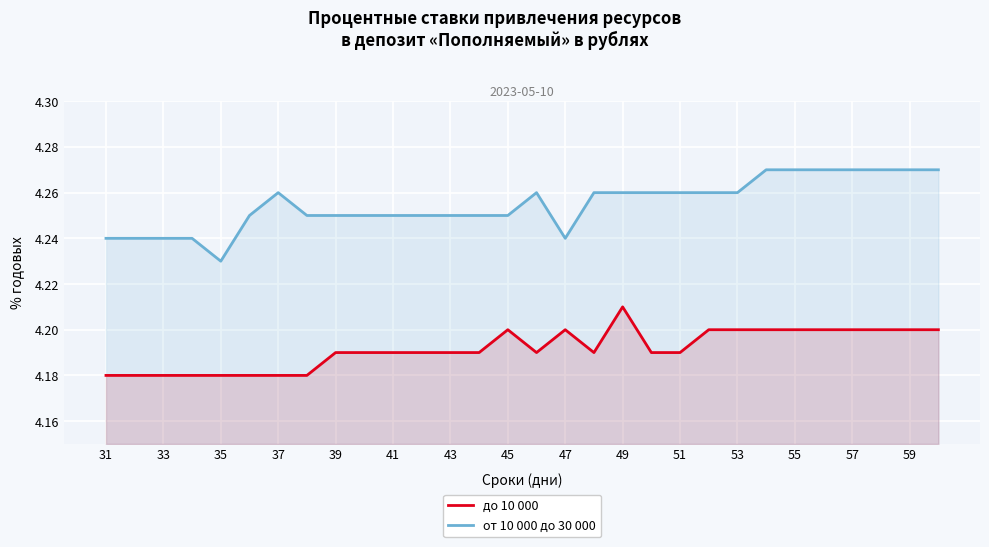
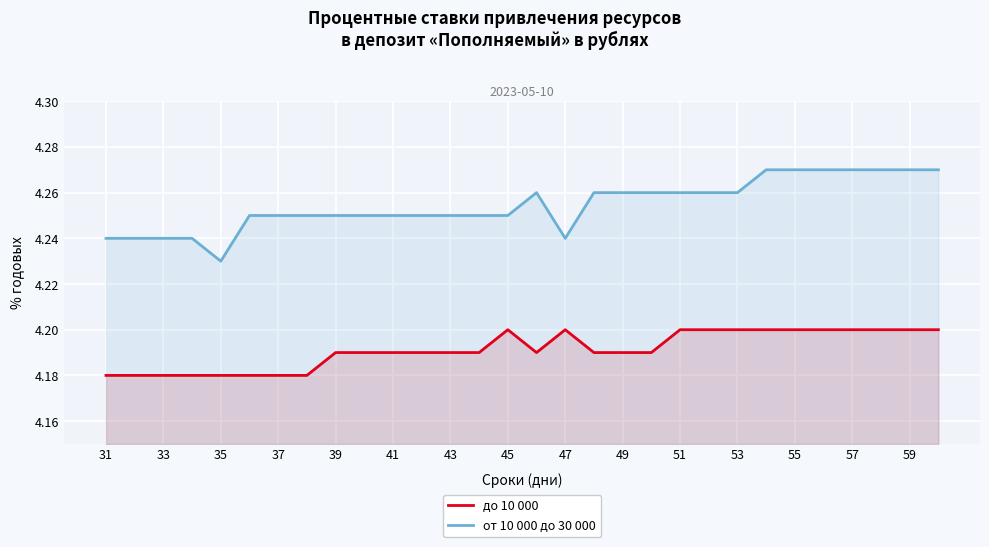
от 10 000 до 30 000, 37: 4.26 -> 4.25
до 10 000, 49: 4.21 -> 4.19
до 10 000, 51: 4.19 -> 4.20
